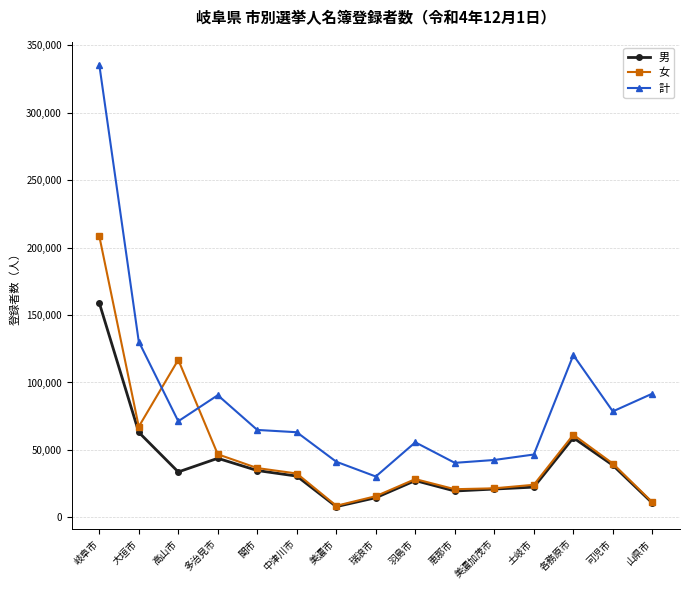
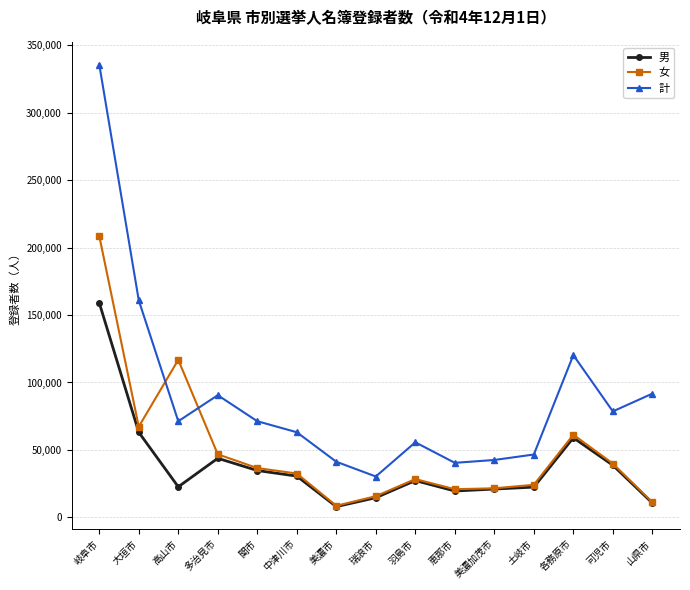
計, 大垣市: 130,000 -> 161,000
男, 高山市: 34,000 -> 23,000
計, 関市: 65,000 -> 71,000
